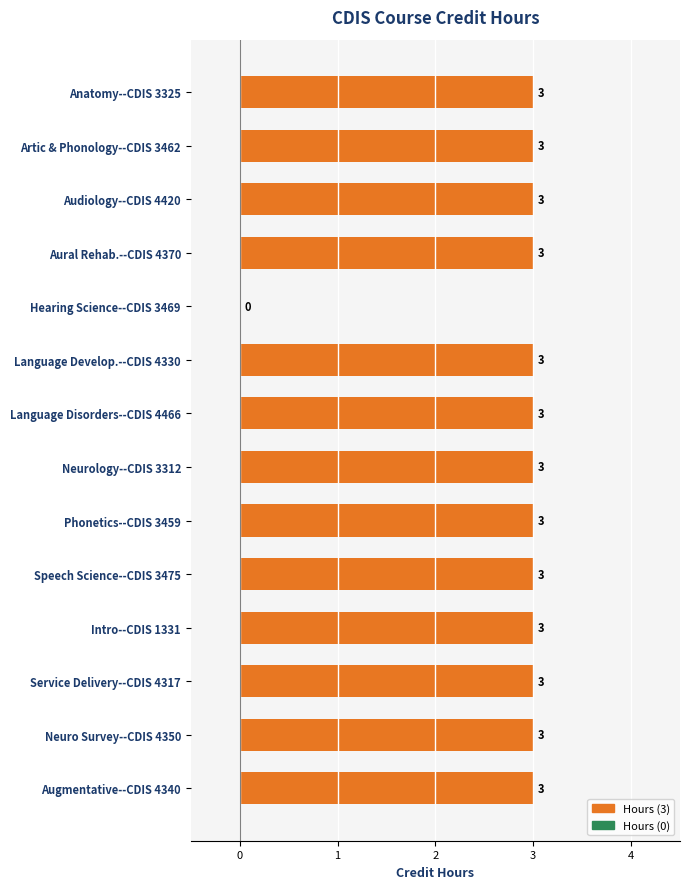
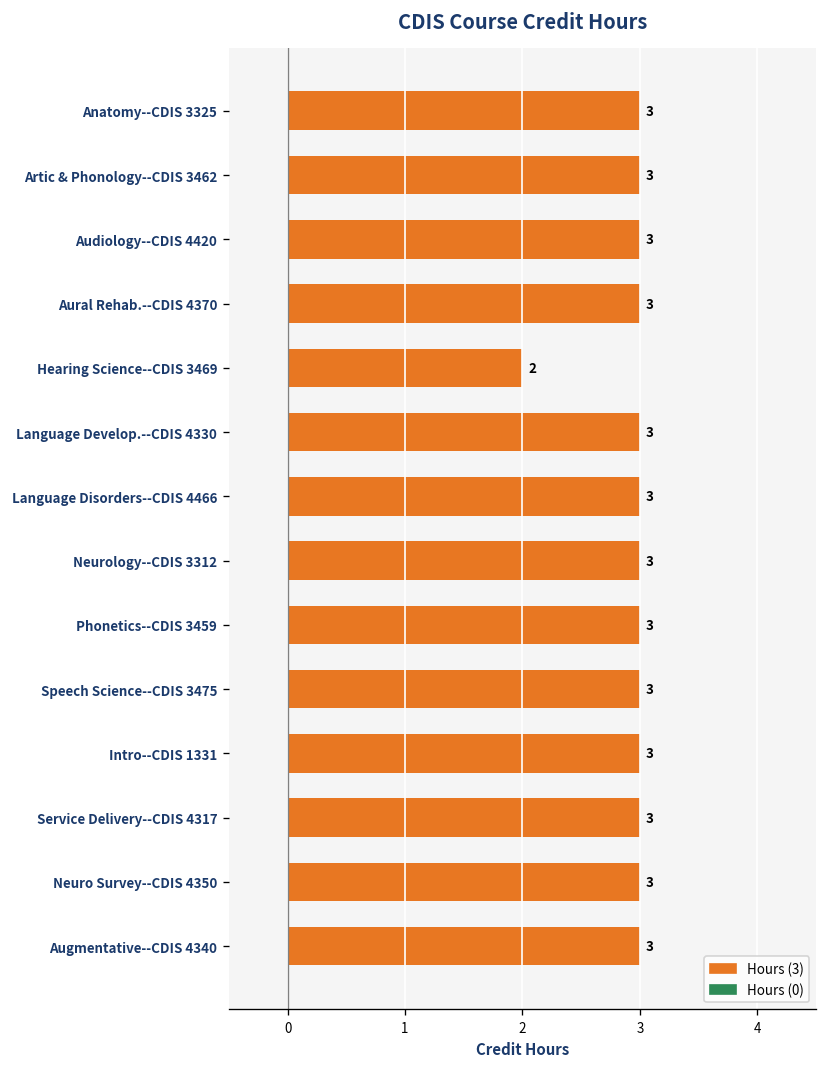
Hearing Science--CDIS 3469: 0 -> 2
